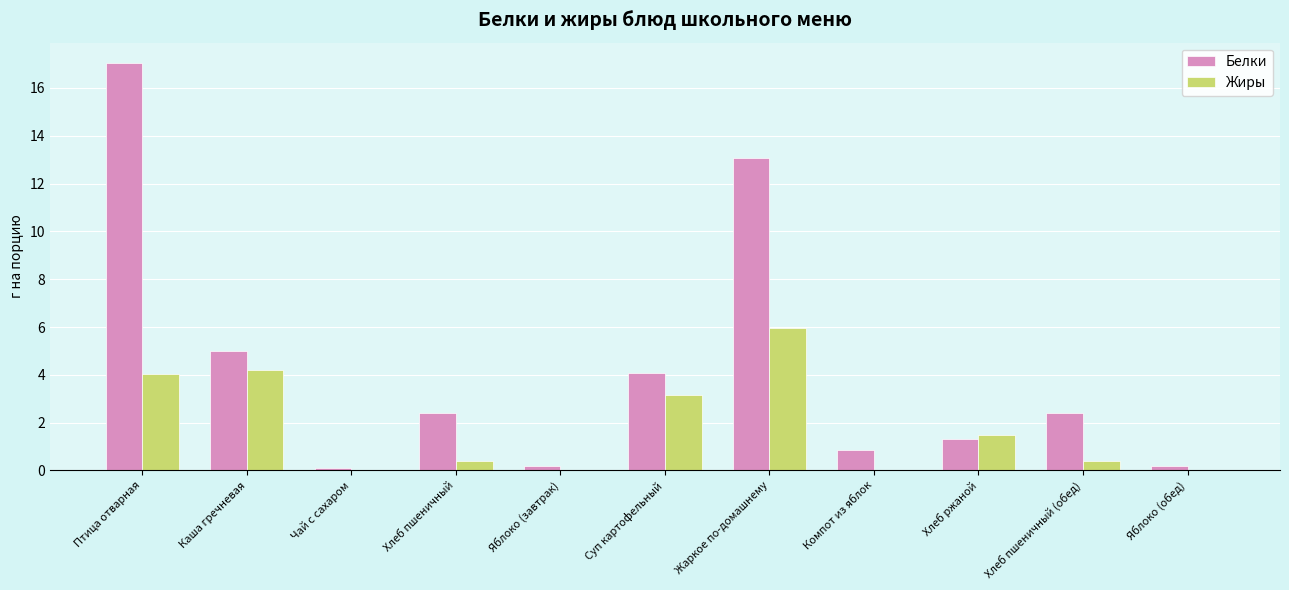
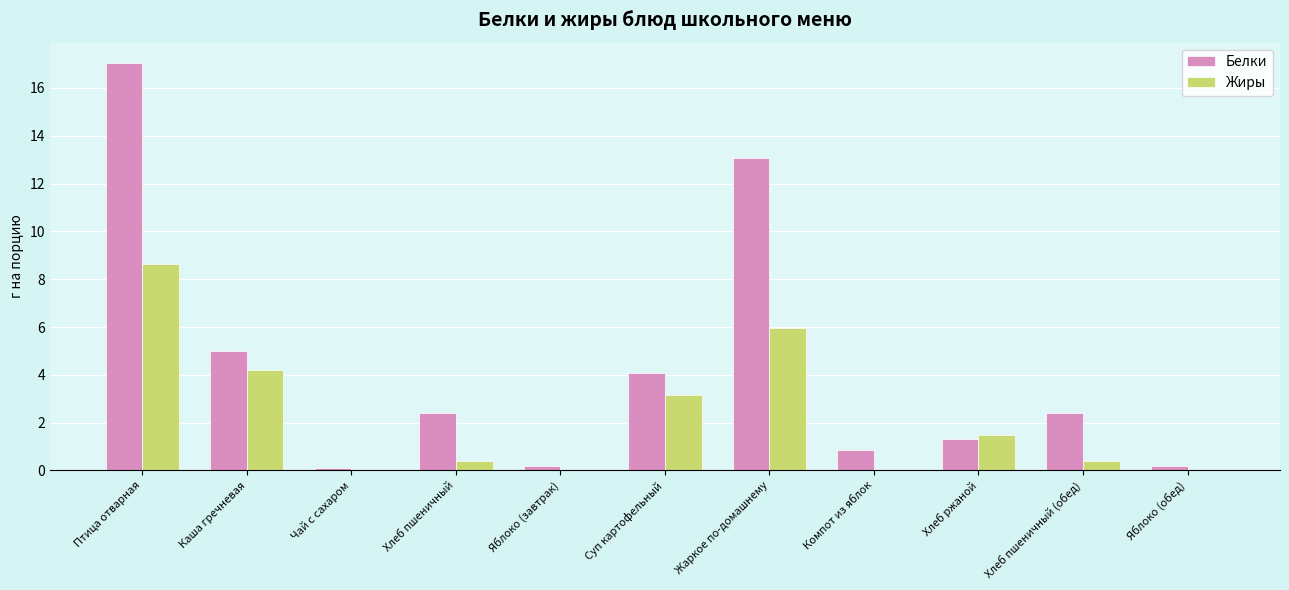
Жиры, Птица отварная: 4.0 -> 8.6
